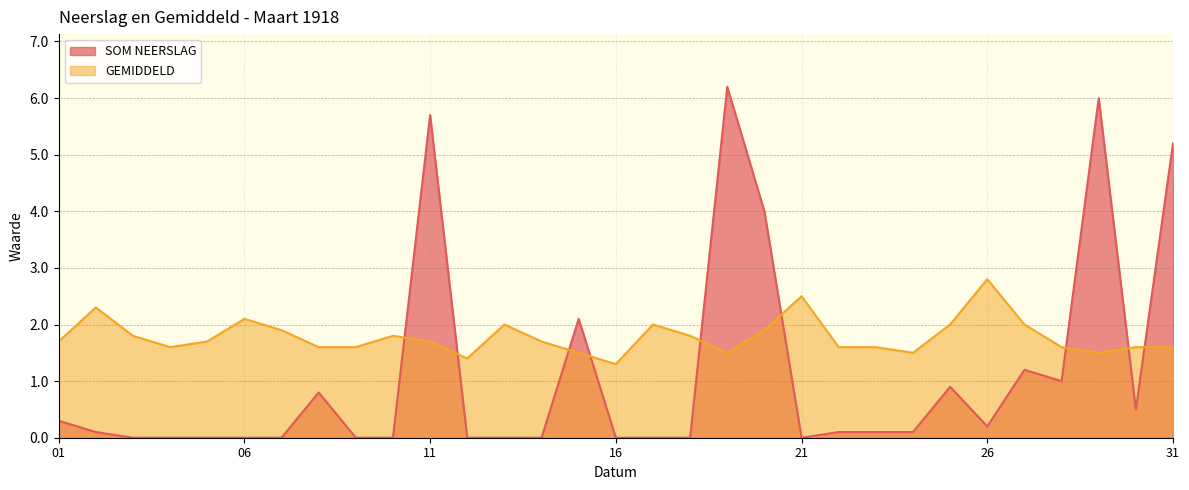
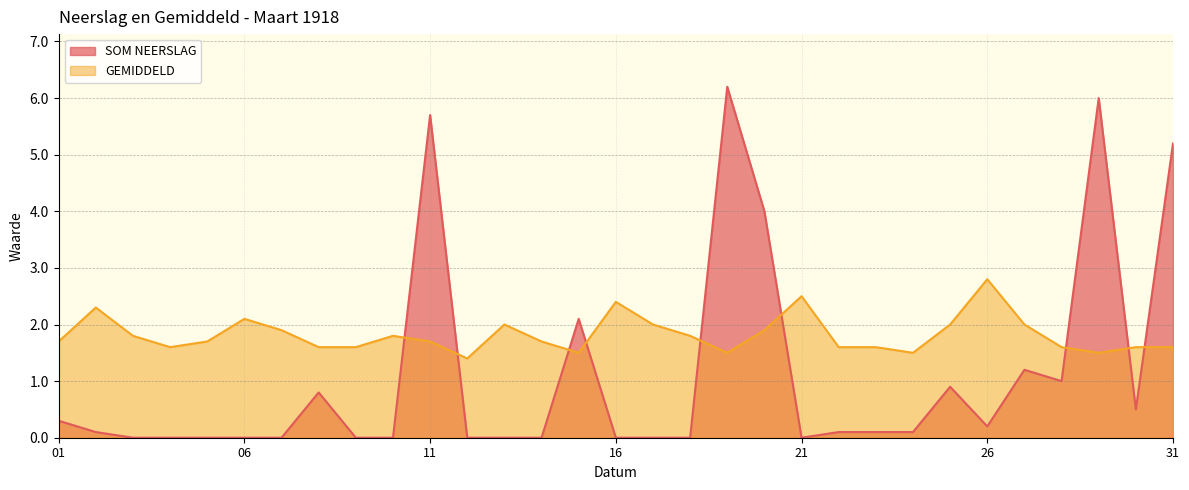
GEMIDDELD, 16: 1.3 -> 2.4
